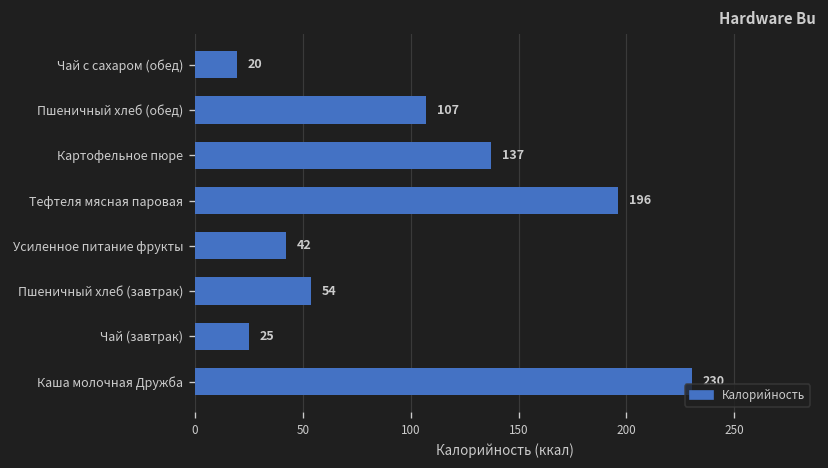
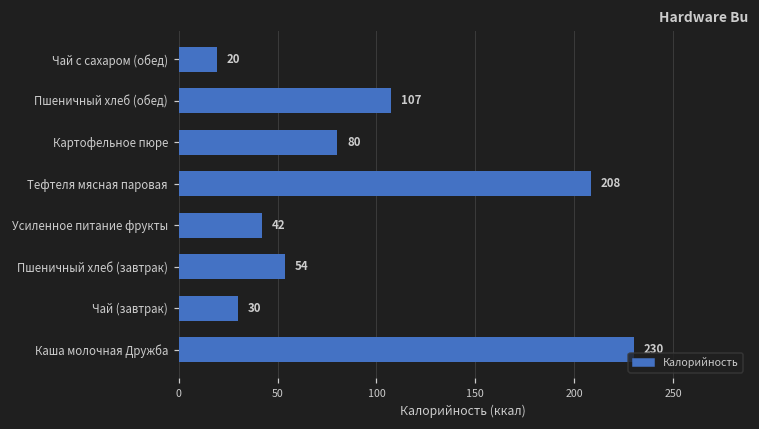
Картофельное пюре: 137 -> 80
Тефтеля мясная паровая: 196 -> 208
Чай (завтрак): 25 -> 30
